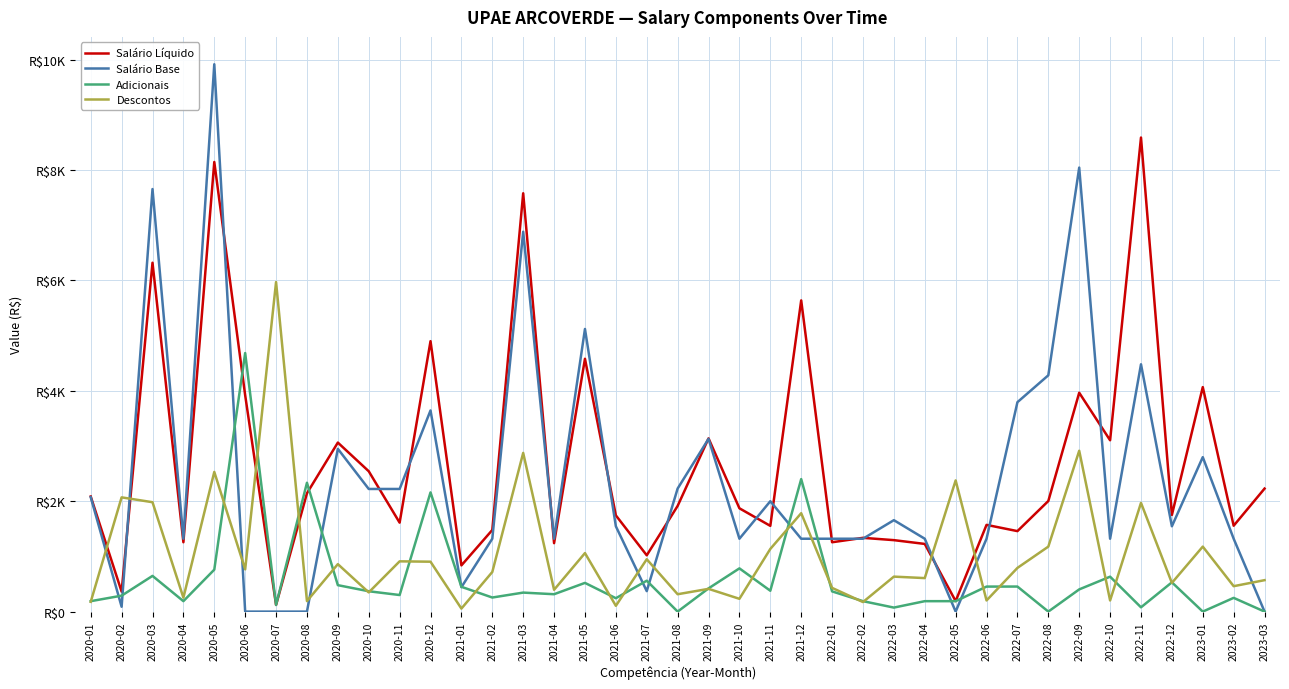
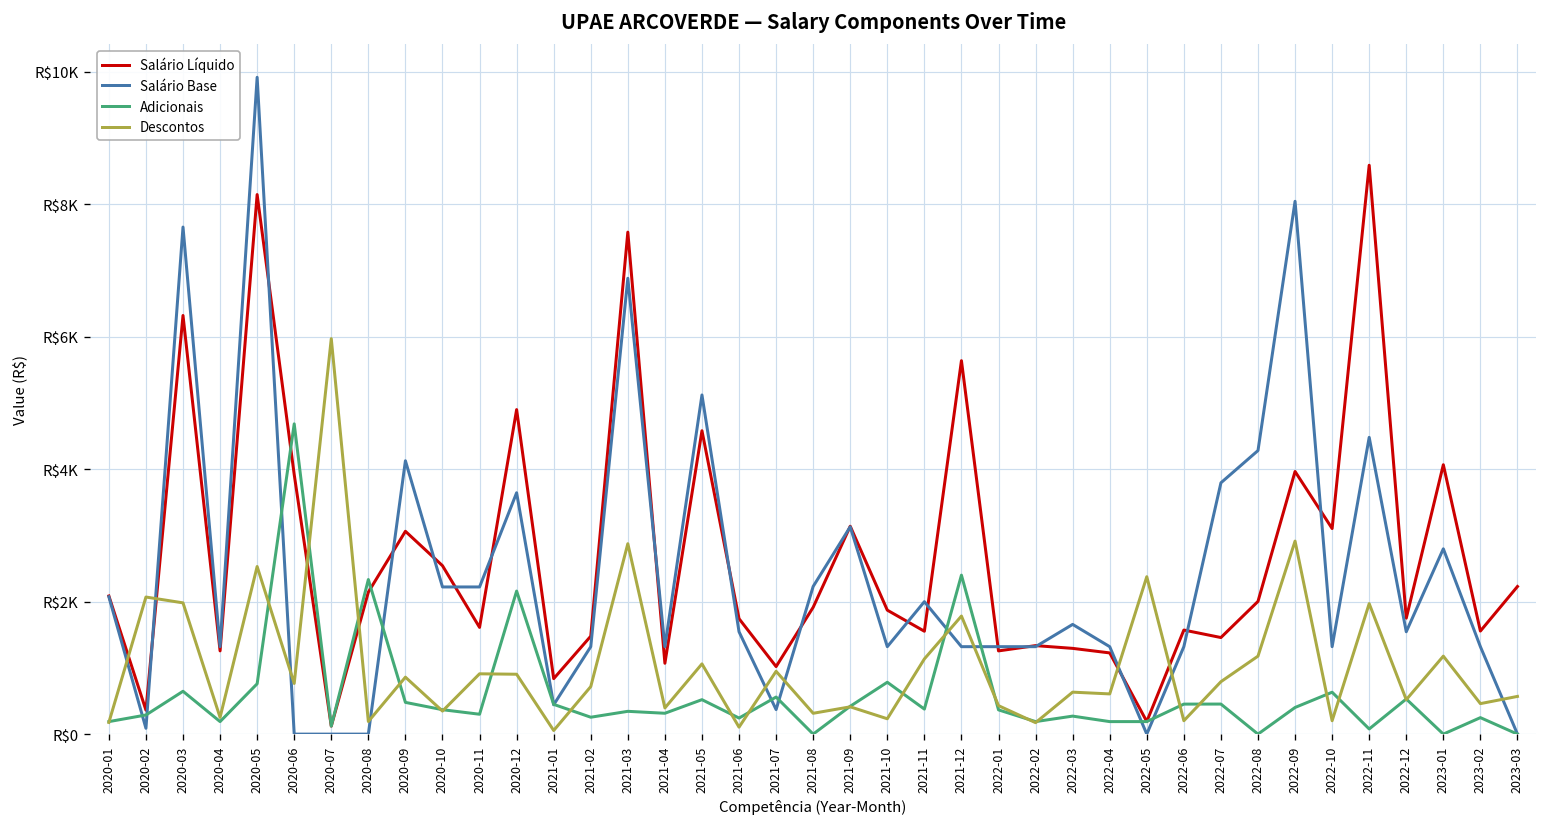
Salário Base, 2020-09: R$2900 -> R$4100
Salário Líquido, 2021-04: R$1200 -> R$1100
Adicionais, 2022-03: R$100 -> R$300
